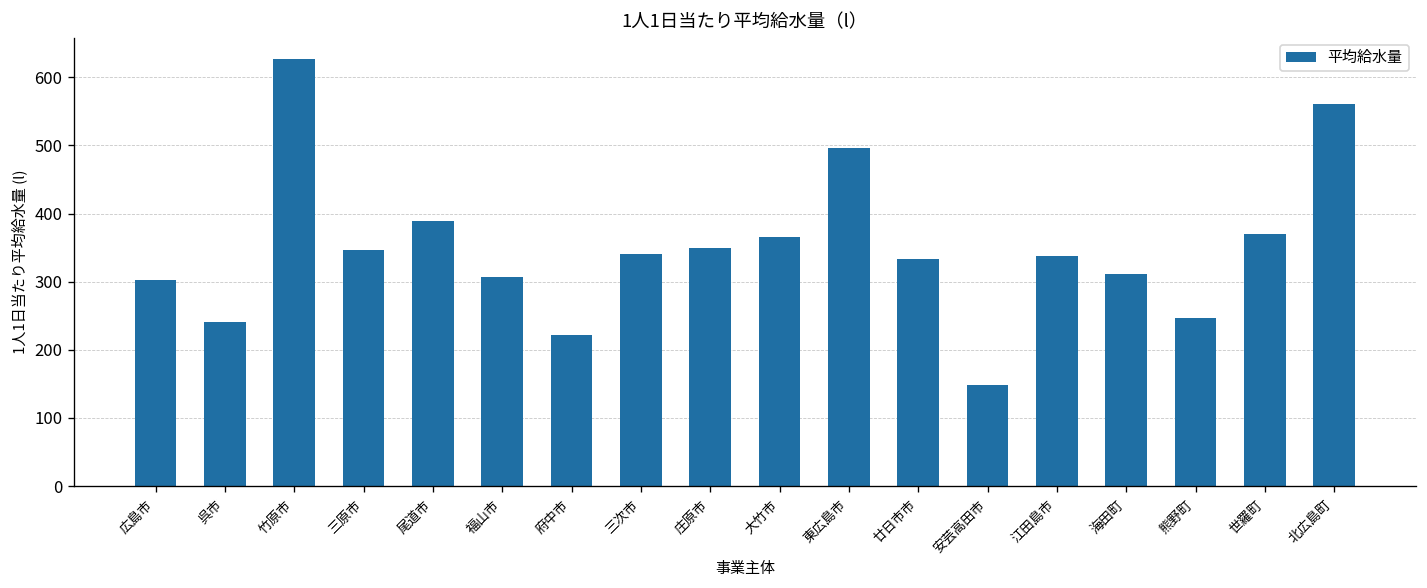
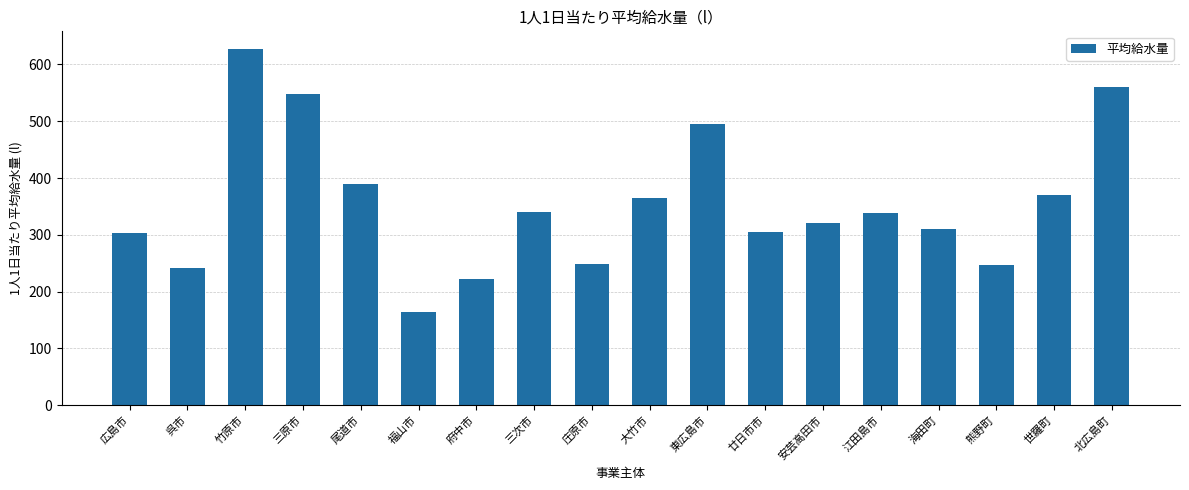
三原市: 350 -> 550
福山市: 310 -> 160
庄原市: 350 -> 250
廿日市市: 330 -> 310
安芸高田市: 150 -> 320
